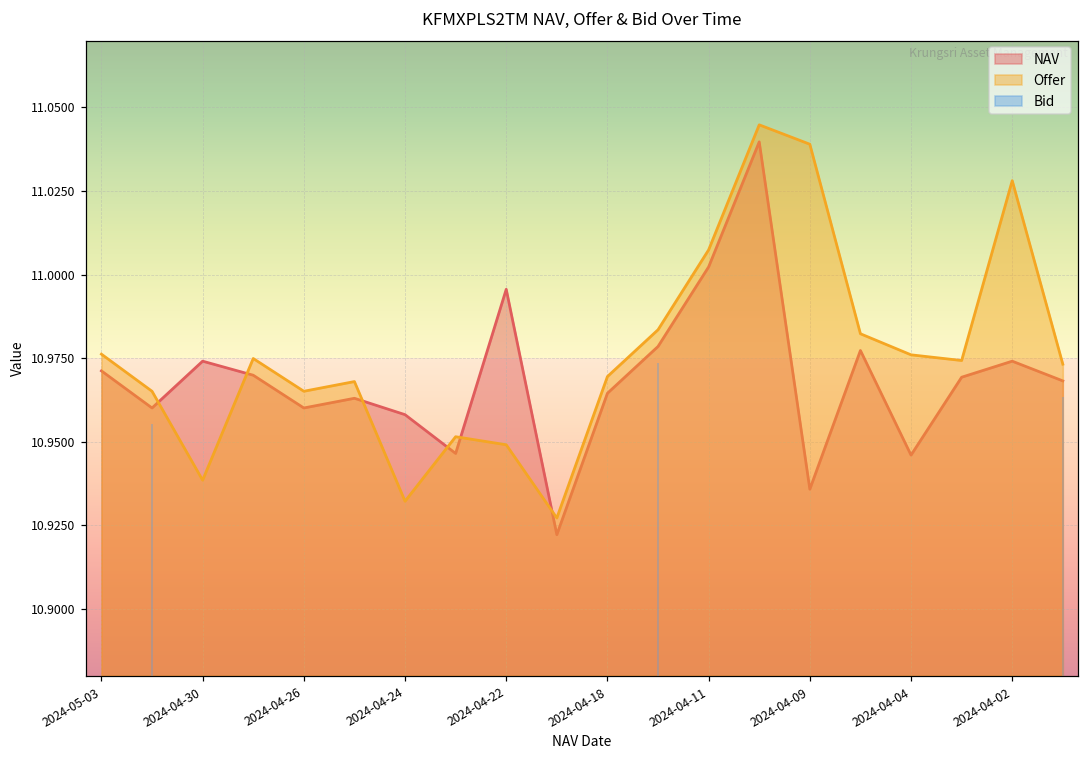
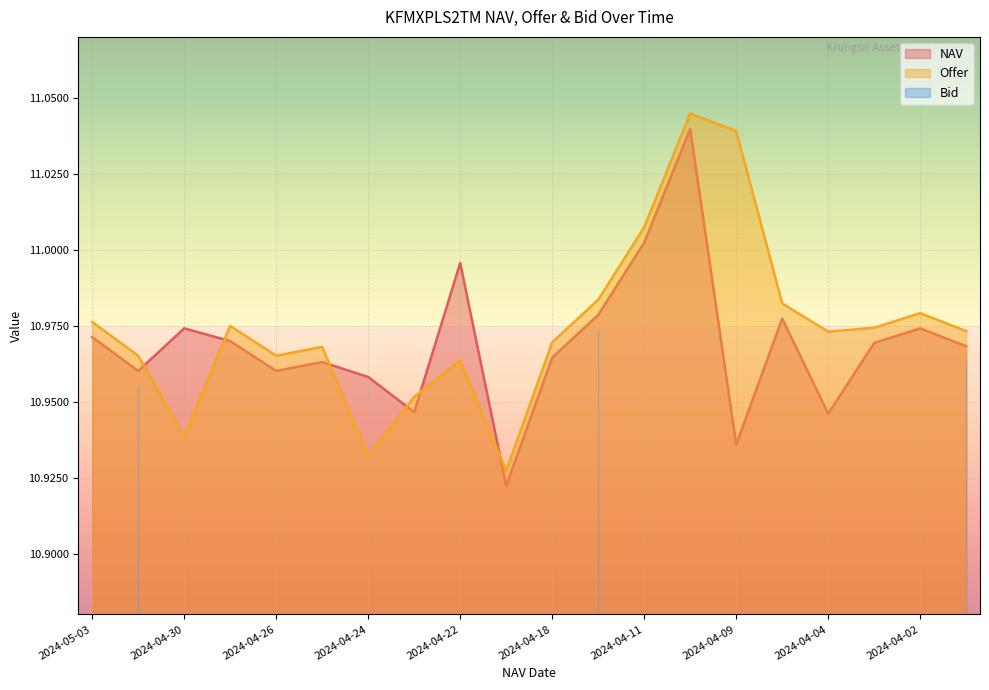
Offer, 2024-04-22: 10.949 -> 10.964
Offer, 2024-04-04: 10.976 -> 10.973
Offer, 2024-04-02: 11.028 -> 10.979
